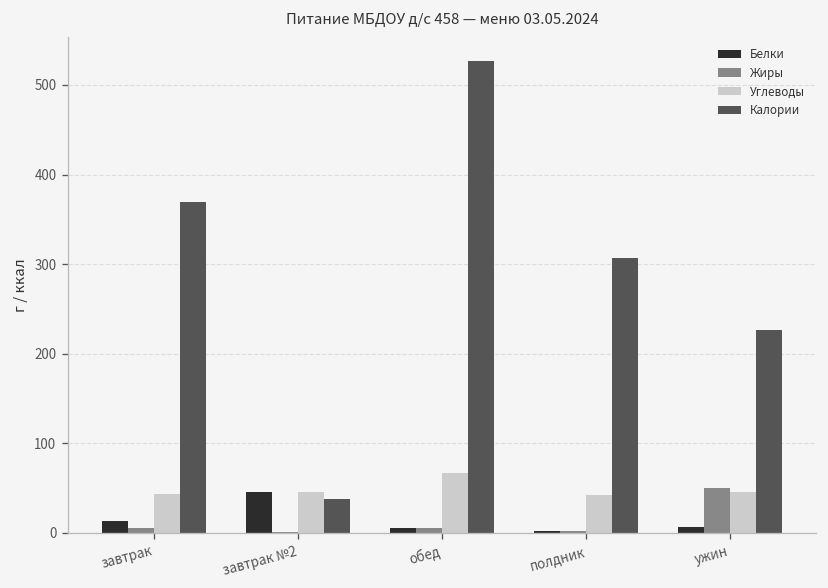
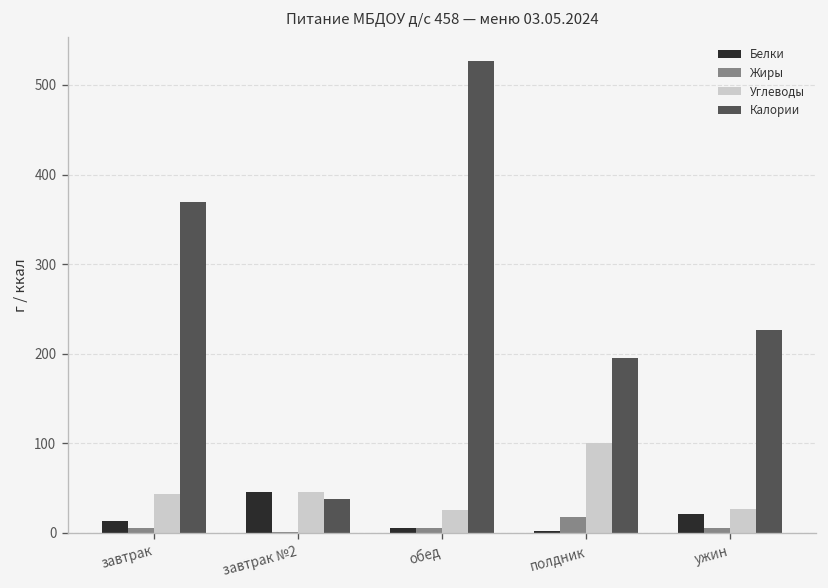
Углеводы, обед: 70 -> 30
Жиры, полдник: 0 -> 20
Углеводы, полдник: 40 -> 100
Калории, полдник: 310 -> 200
Белки, ужин: 10 -> 20
Жиры, ужин: 50 -> 10
Углеводы, ужин: 50 -> 30
